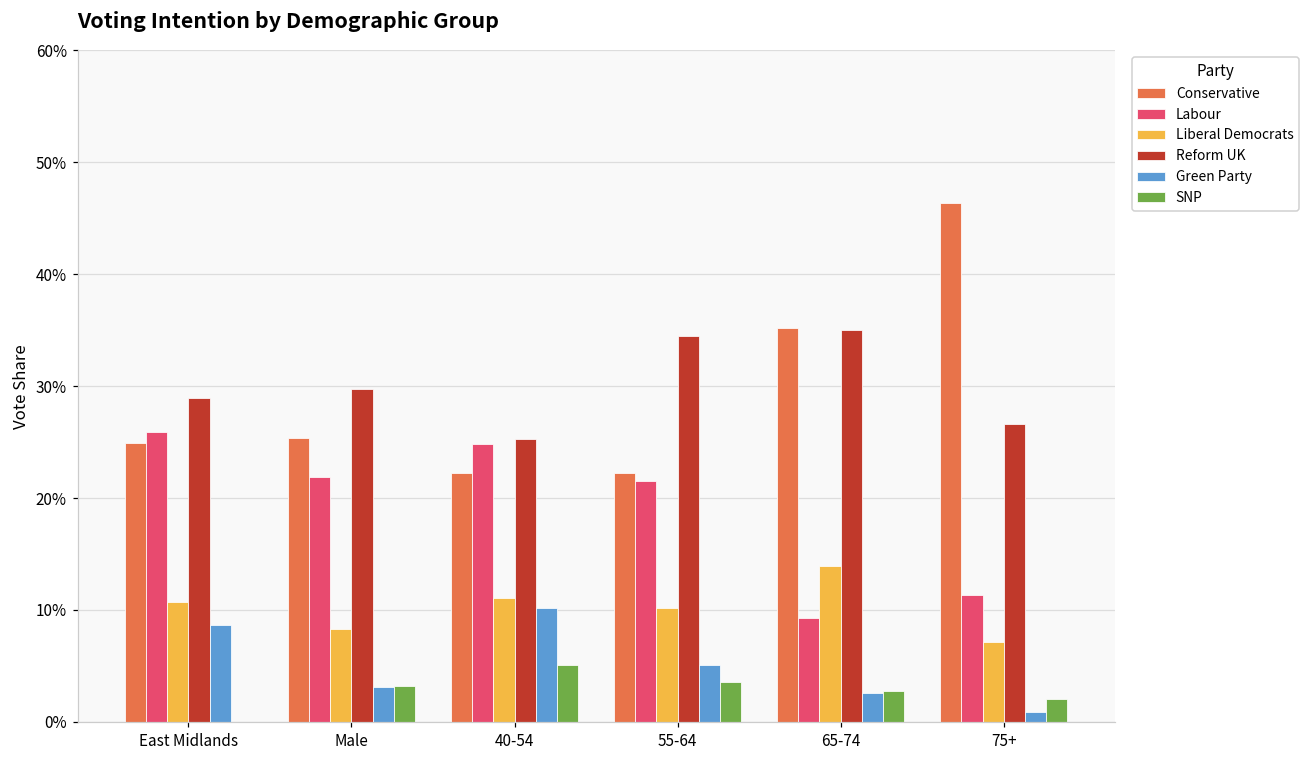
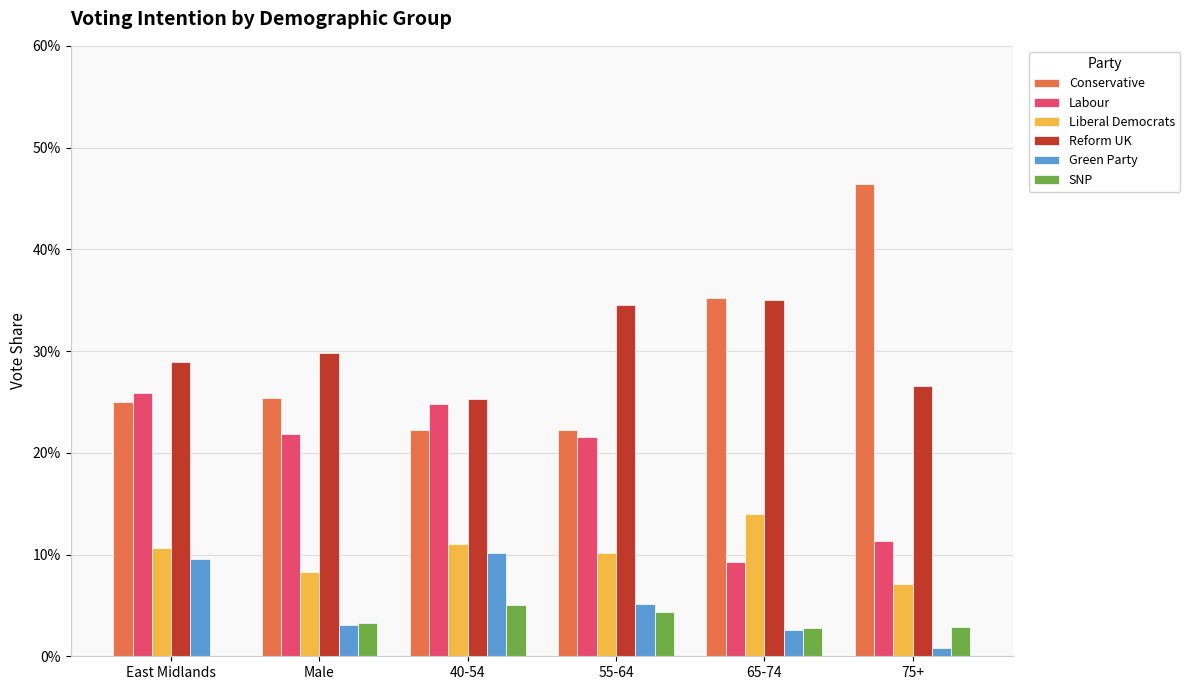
Green Party, East Midlands: 8.6% -> 9.6%
SNP, 55-64: 3.6% -> 4.4%
SNP, 75+: 2.1% -> 2.9%
